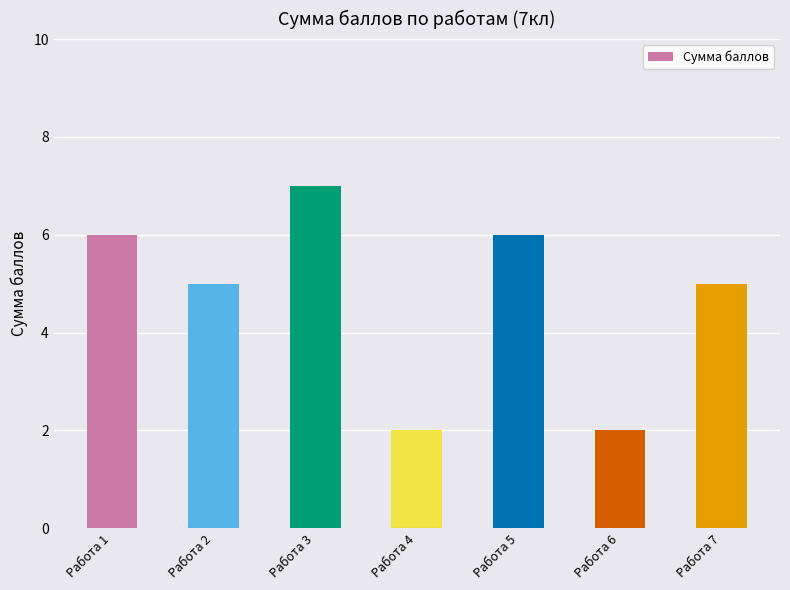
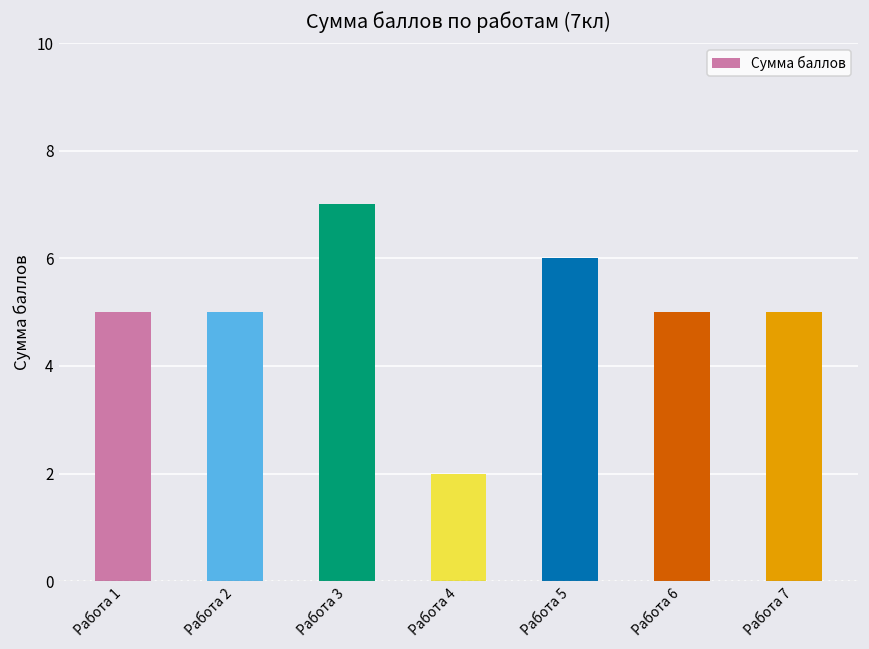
Работа 1: 6 -> 5
Работа 6: 2 -> 5
